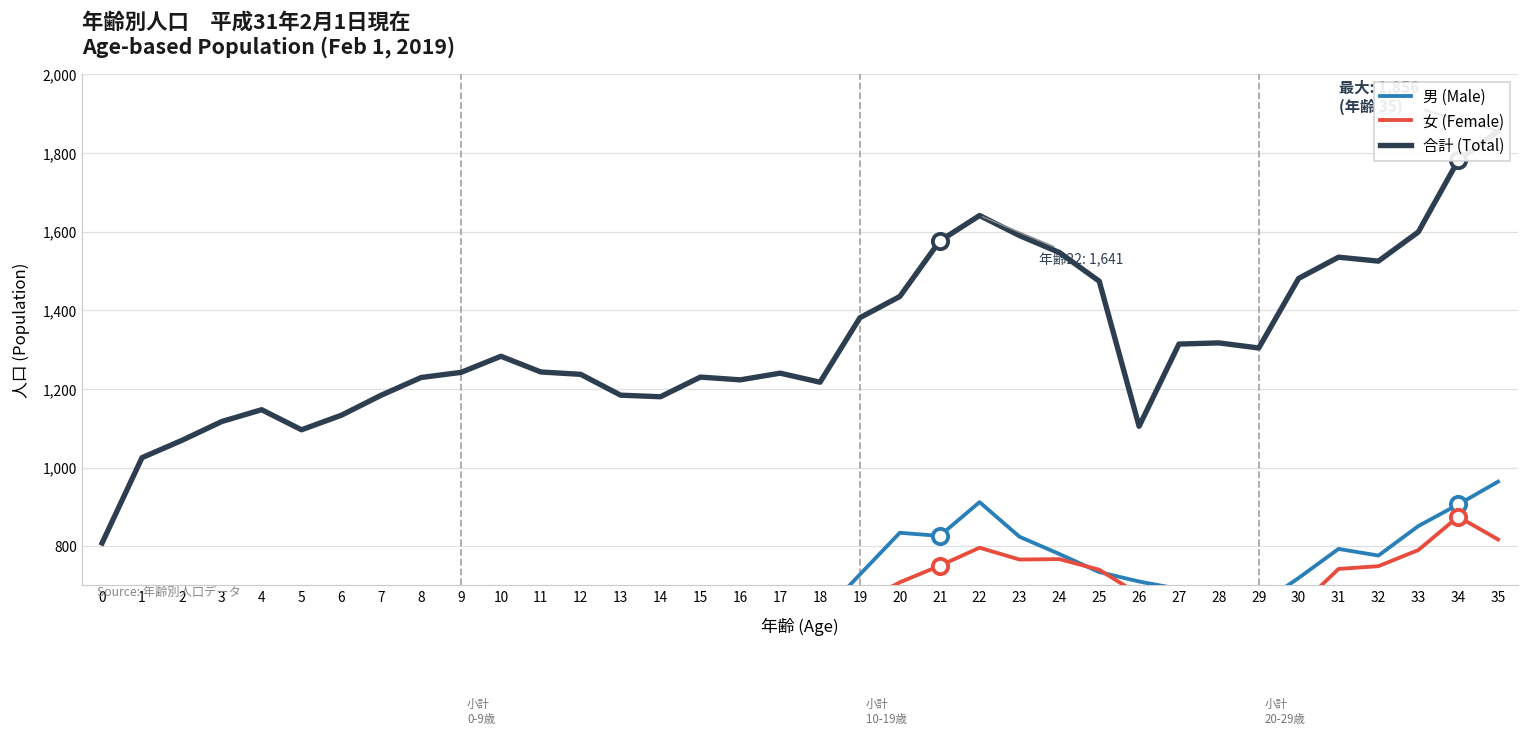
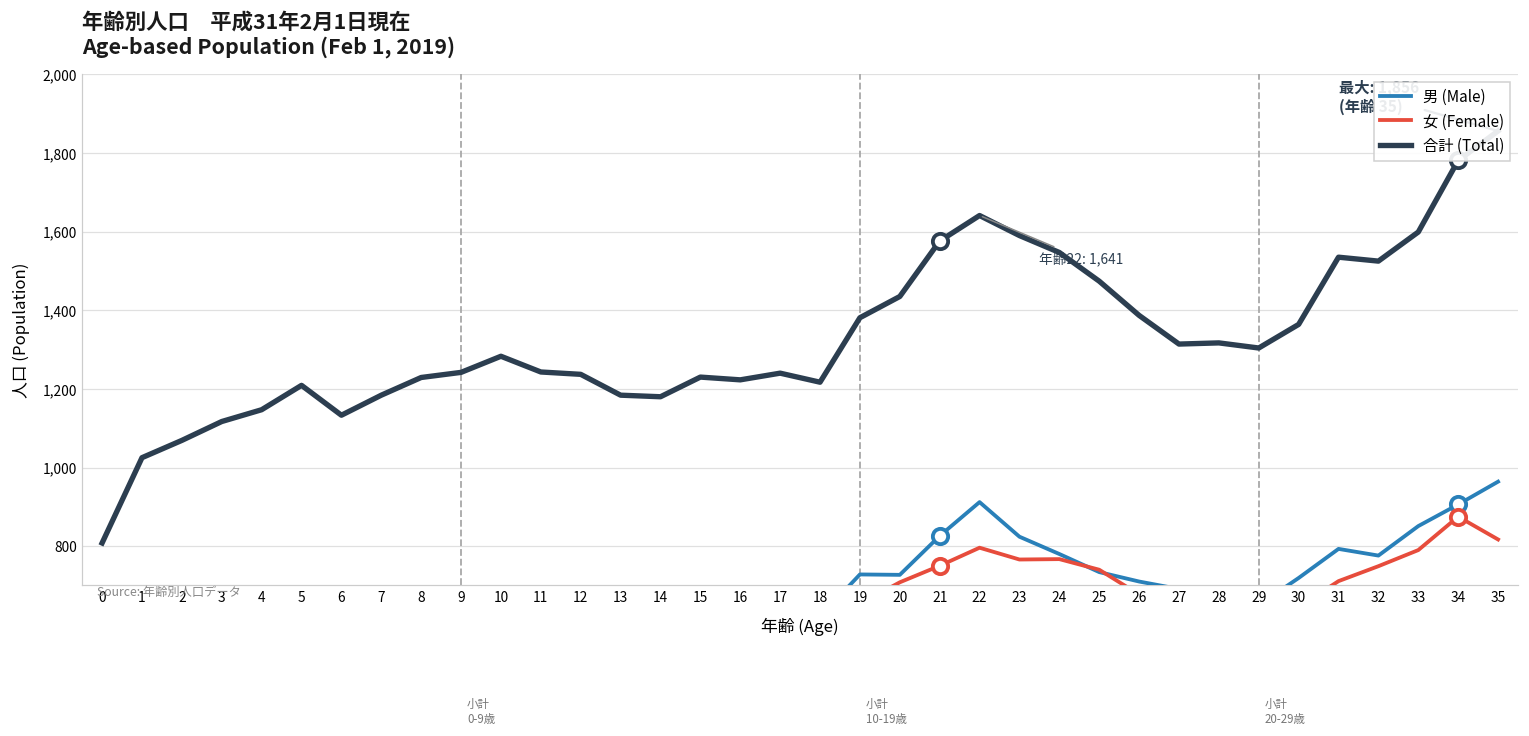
合計 (Total), 5: 1,100 -> 1,210
男 (Male), 20: 830 -> 730
合計 (Total), 26: 1,110 -> 1,390
合計 (Total), 30: 1,480 -> 1,360
女 (Female), 31: 740 -> 710
